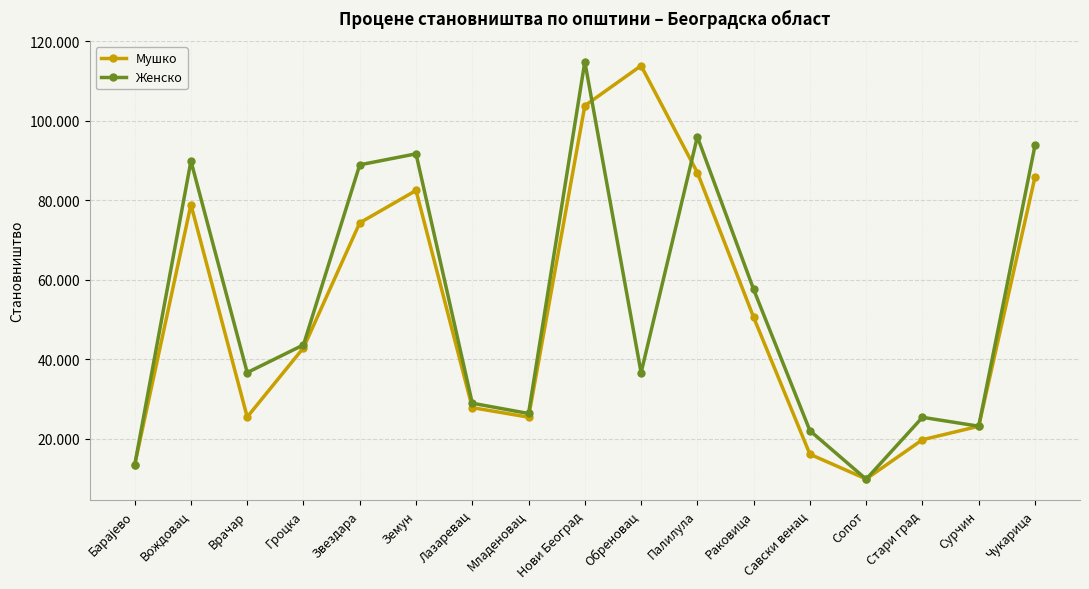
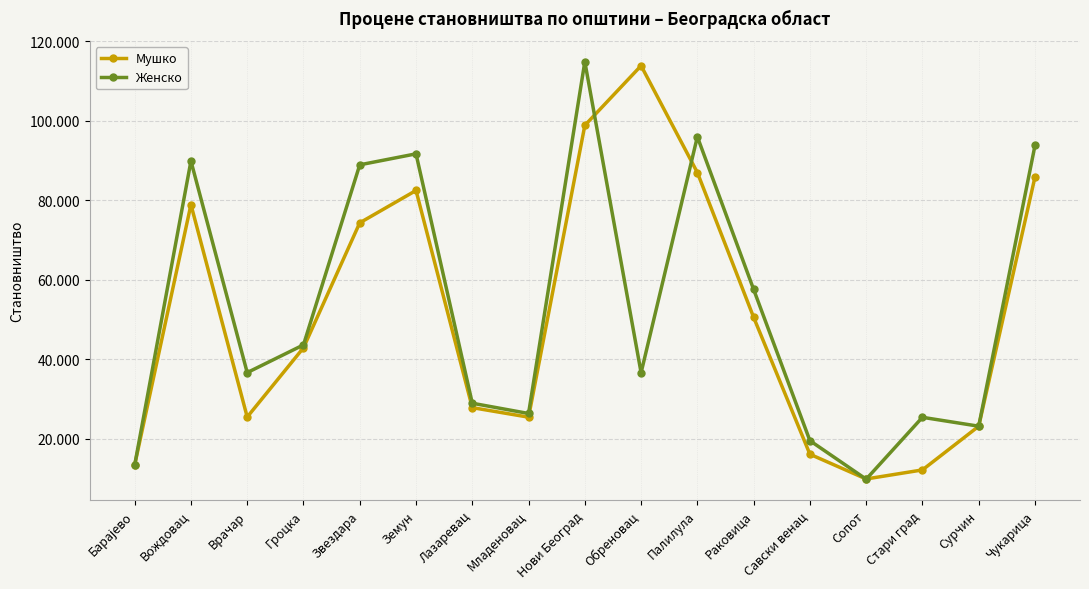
Мушко, Нови Београд: 104 -> 99
Женско, Савски венац: 22 -> 20
Мушко, Стари град: 20 -> 12
